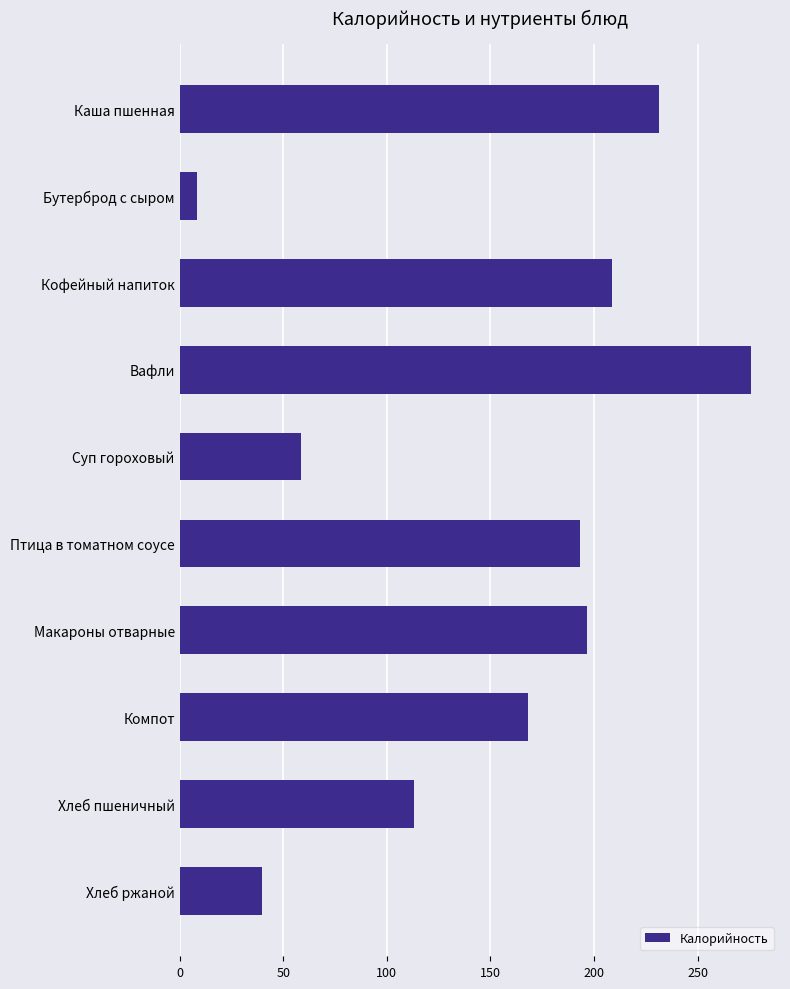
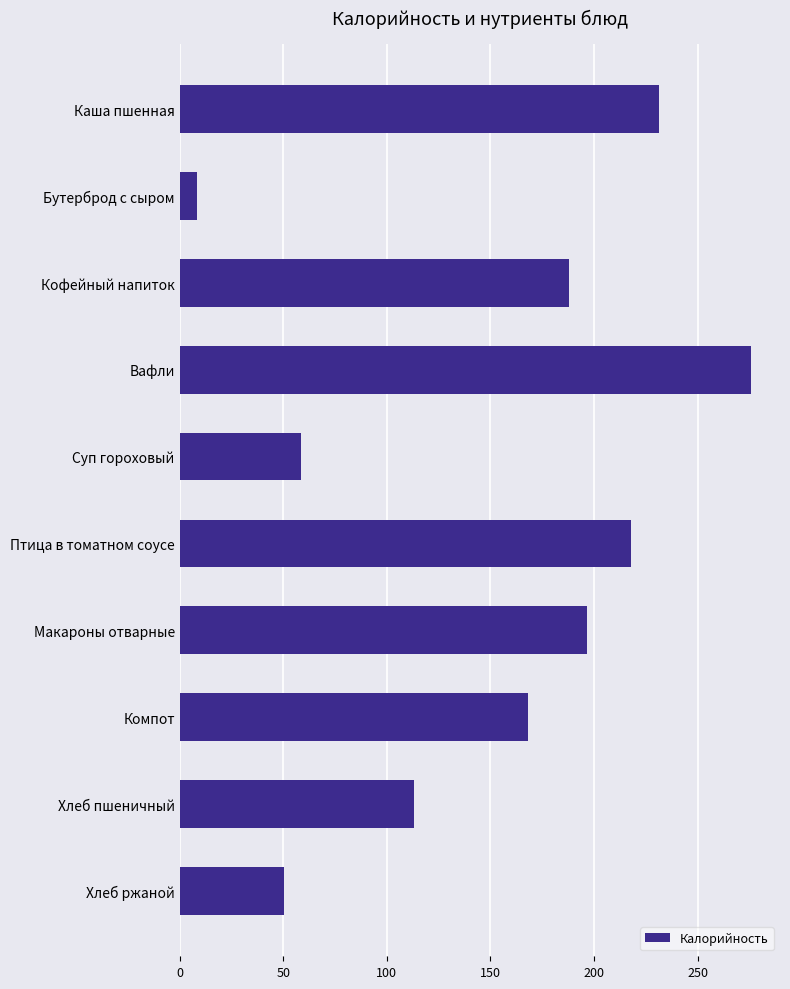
Кофейный напиток: 209 -> 188
Птица в томатном соусе: 194 -> 218
Хлеб ржаной: 40 -> 50
